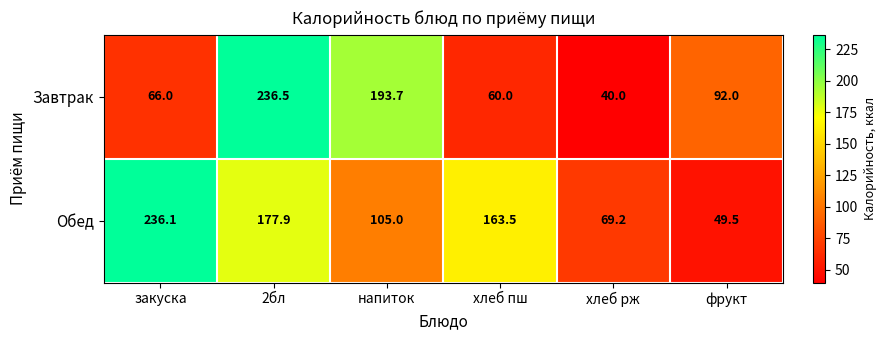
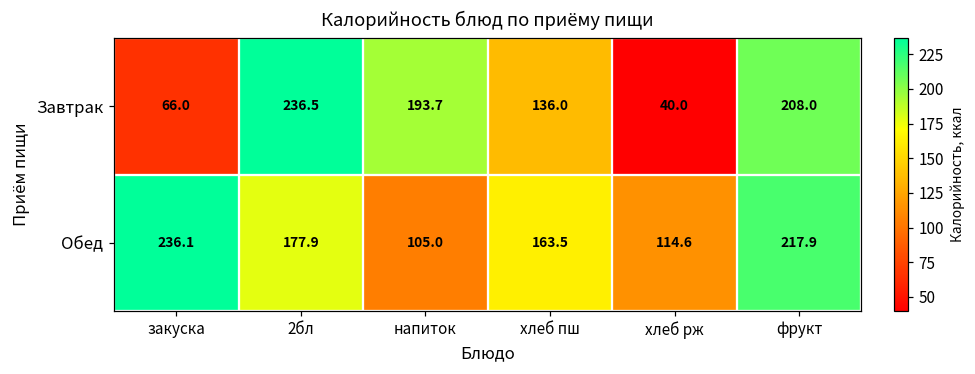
Завтрак, хлеб пш: 60.0 -> 136.0
Завтрак, фрукт: 92.0 -> 208.0
Обед, хлеб рж: 69.2 -> 114.6
Обед, фрукт: 49.5 -> 217.9
